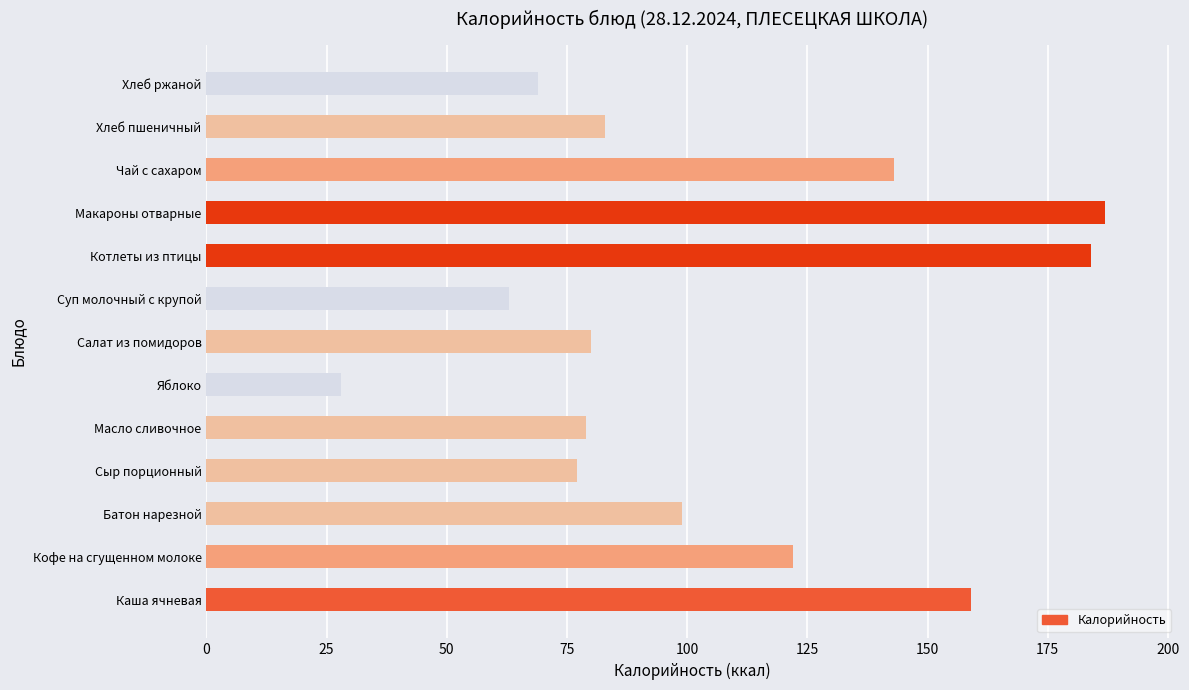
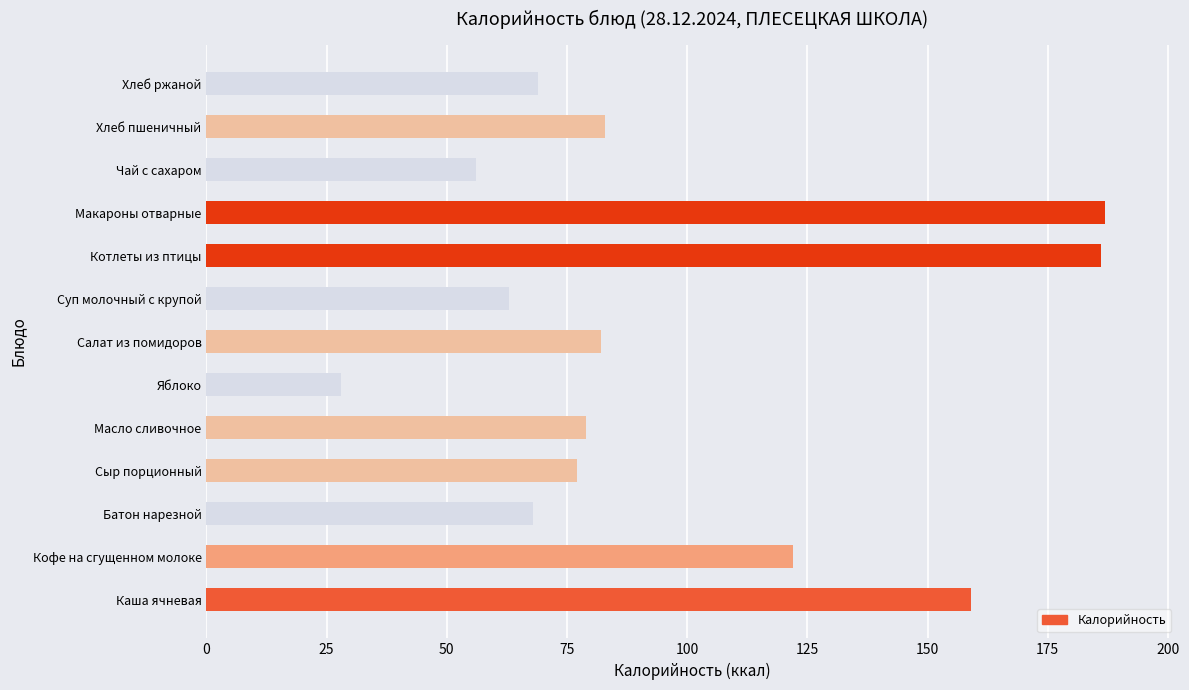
Чай с сахаром: 143 -> 56
Котлеты из птицы: 184 -> 186
Салат из помидоров: 80 -> 82
Батон нарезной: 99 -> 68
